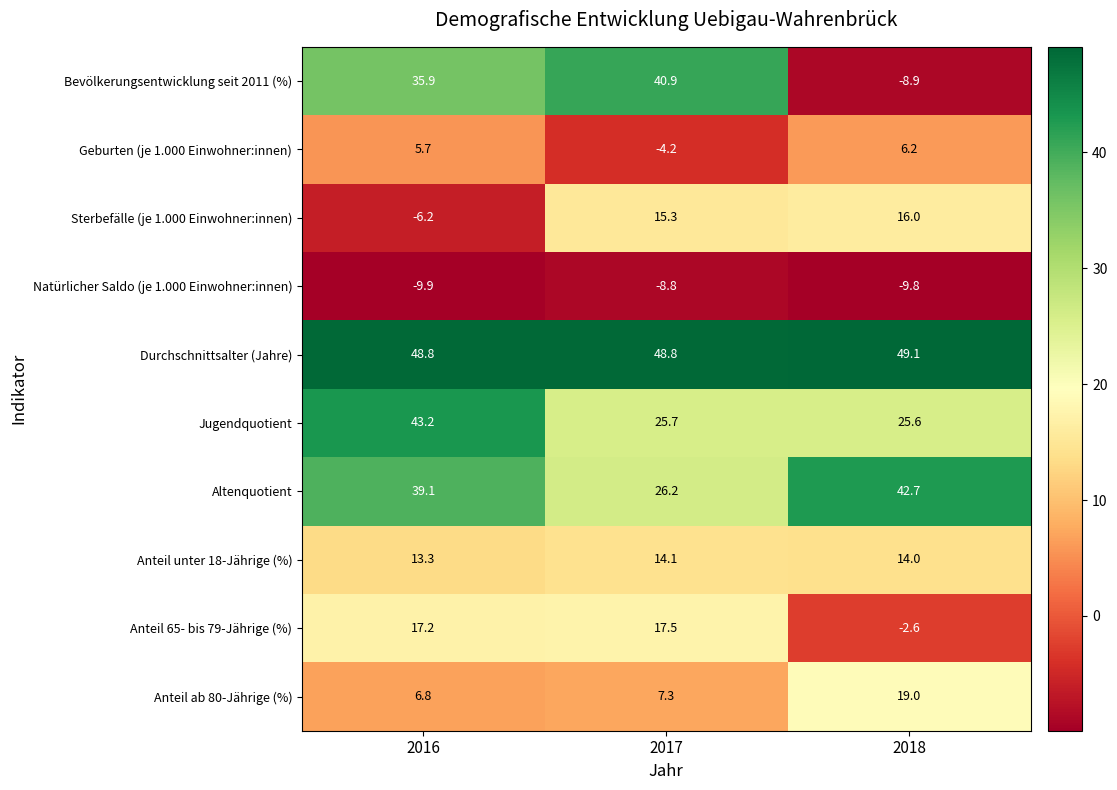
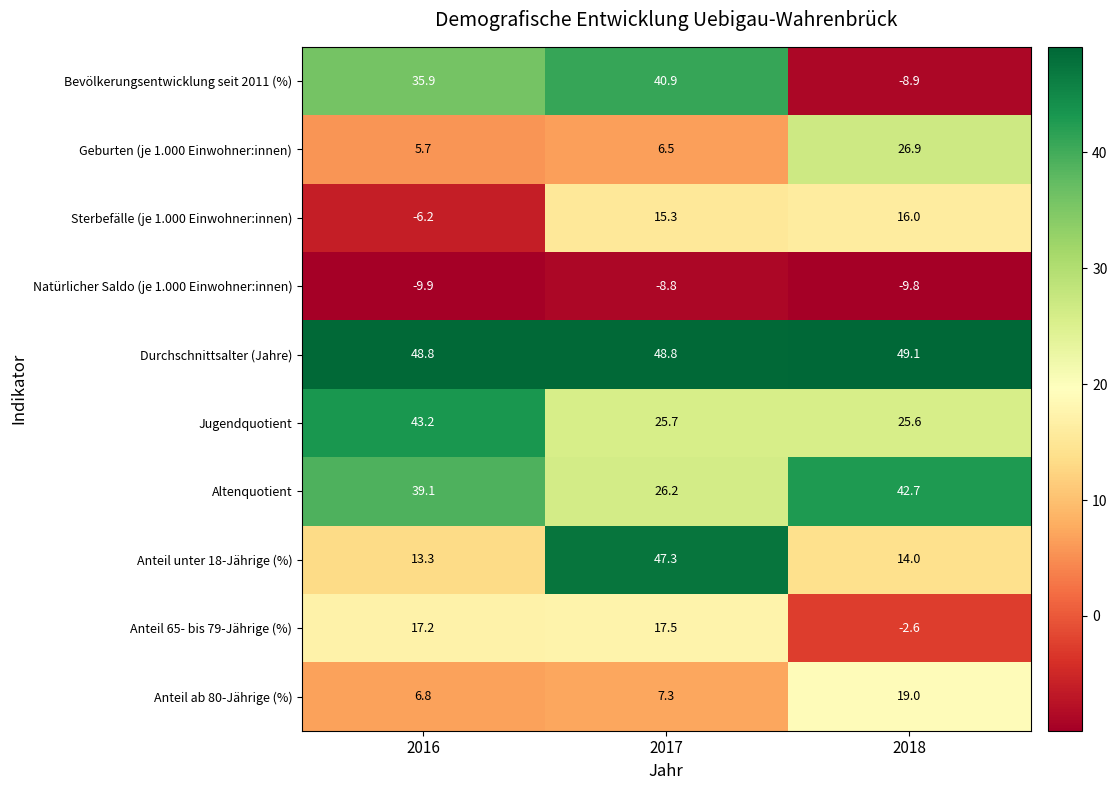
Geburten (je 1.000 Einwohner:innen), 2017: -4.2 -> 6.5
Geburten (je 1.000 Einwohner:innen), 2018: 6.2 -> 26.9
Anteil unter 18-Jährige (%), 2017: 14.1 -> 47.3
